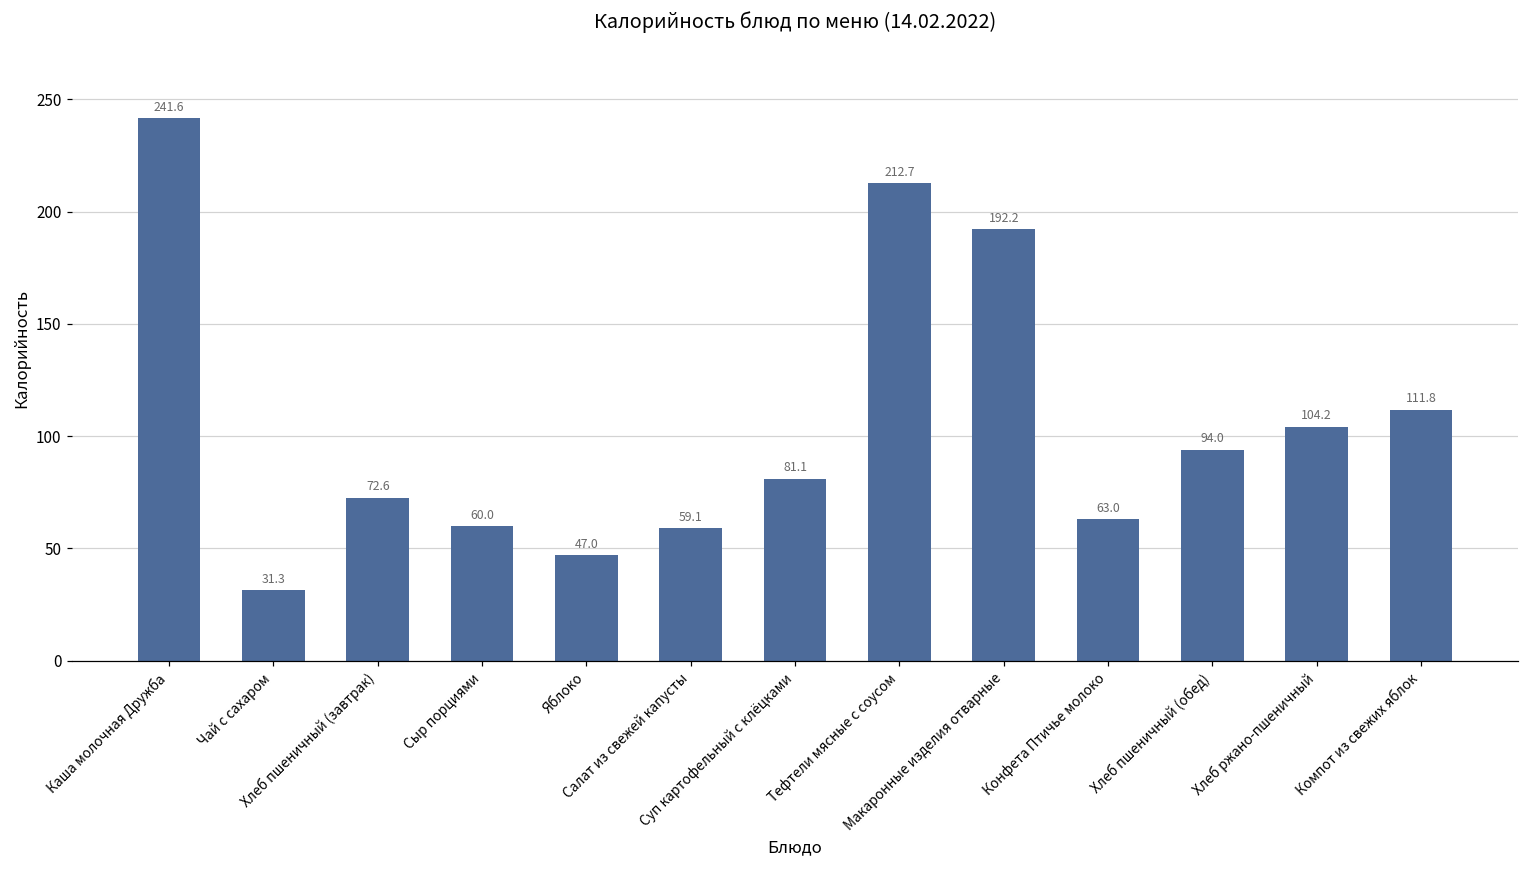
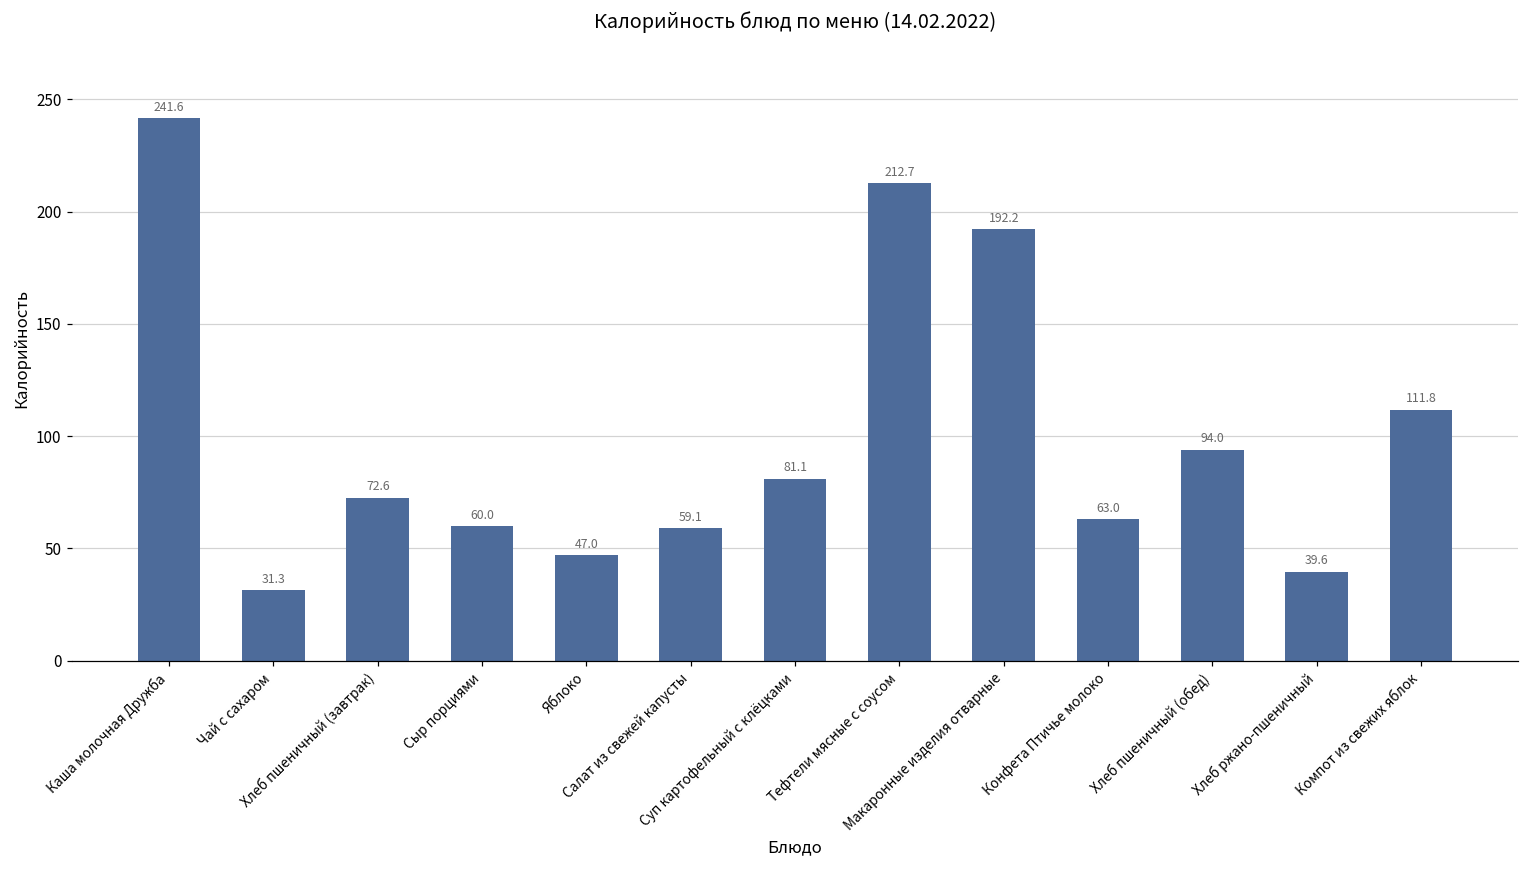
Хлеб ржано-пшеничный: 104.2 -> 39.6
